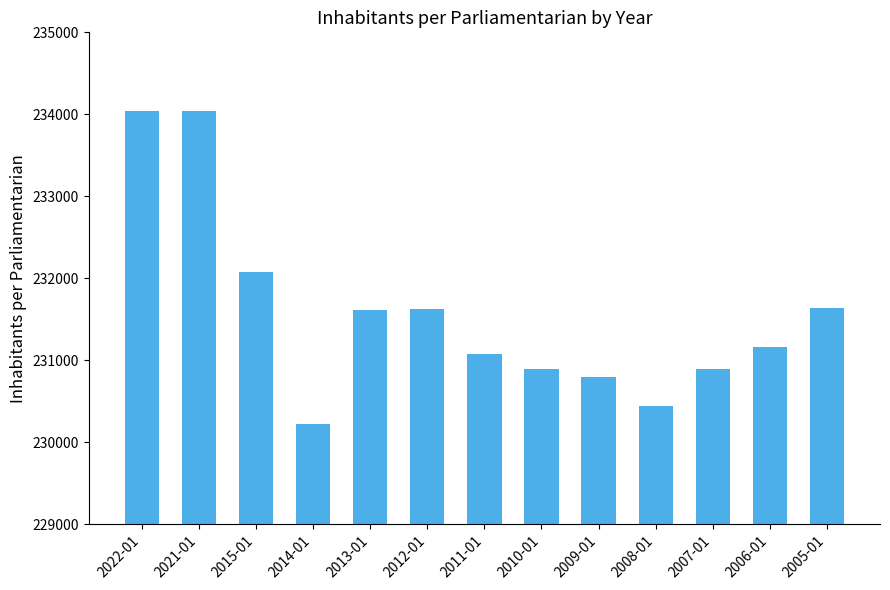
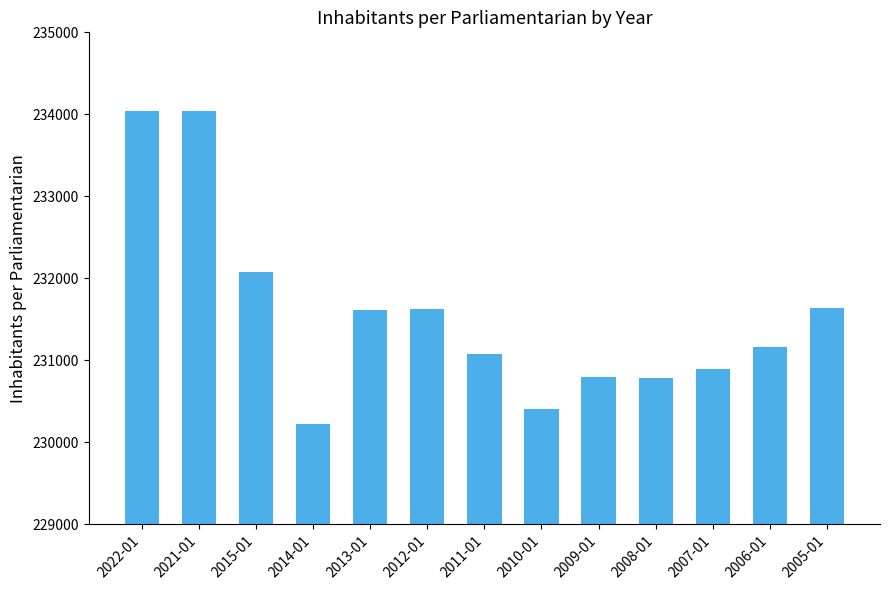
2010-01: 230900 -> 230400
2008-01: 230400 -> 230800
